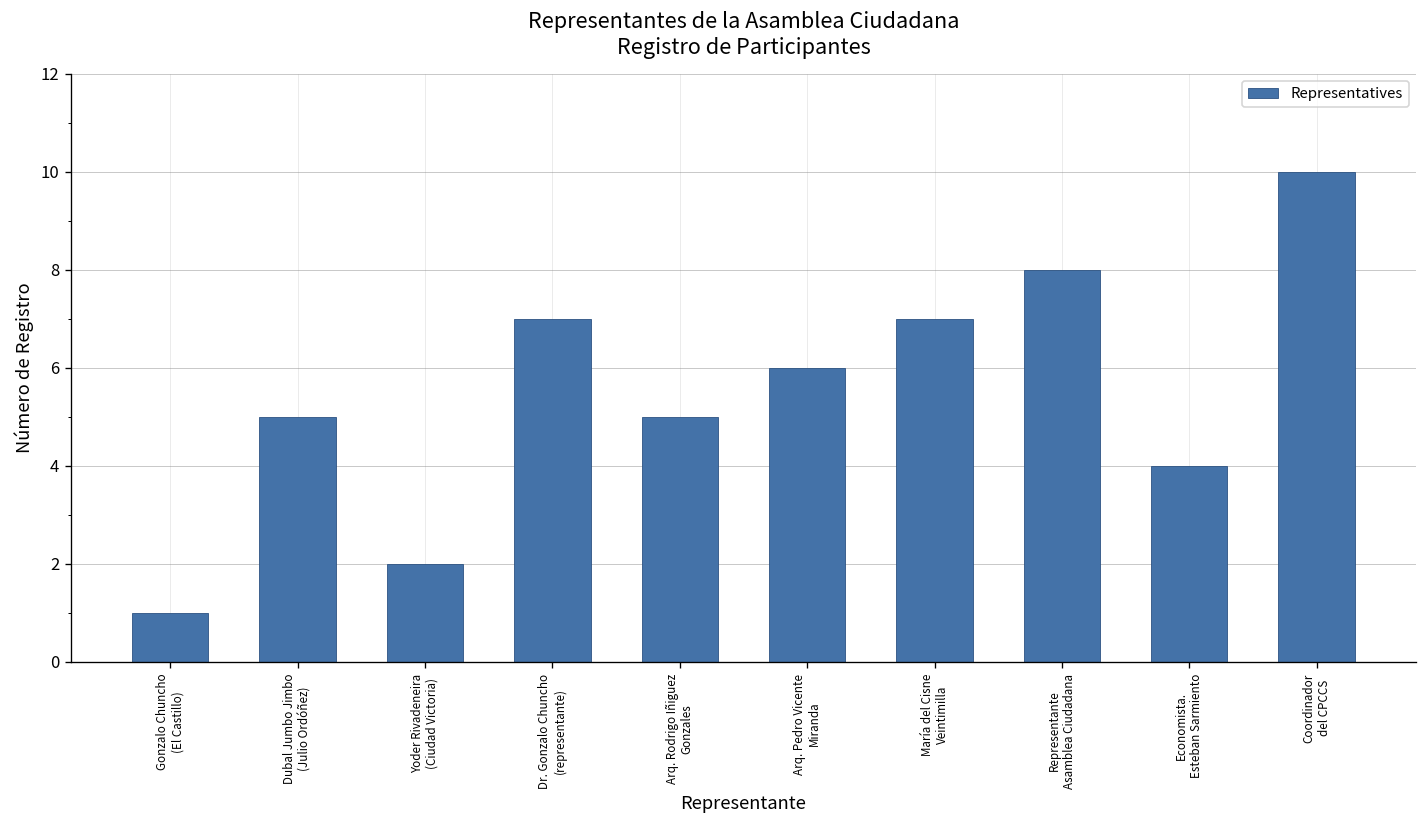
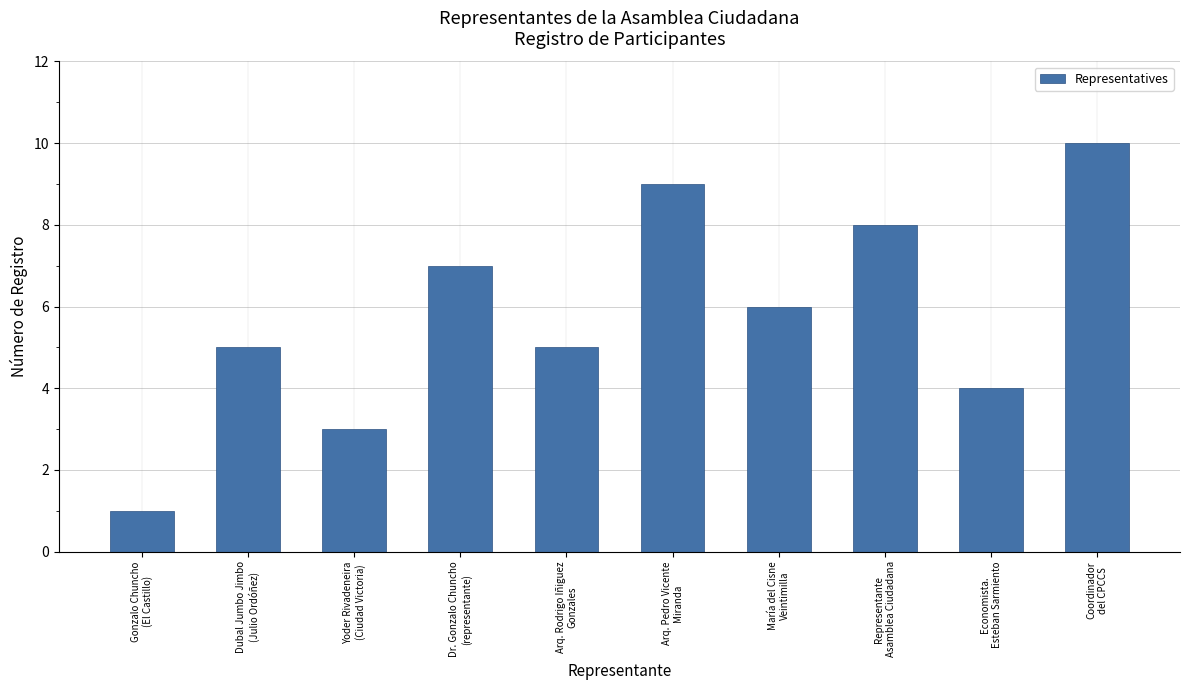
Yoder Rivadeneira (Ciudad Victoria): 2 -> 3
Arq. Pedro Vicente Miranda: 6 -> 9
María del Cisne Veintimilla: 7 -> 6
